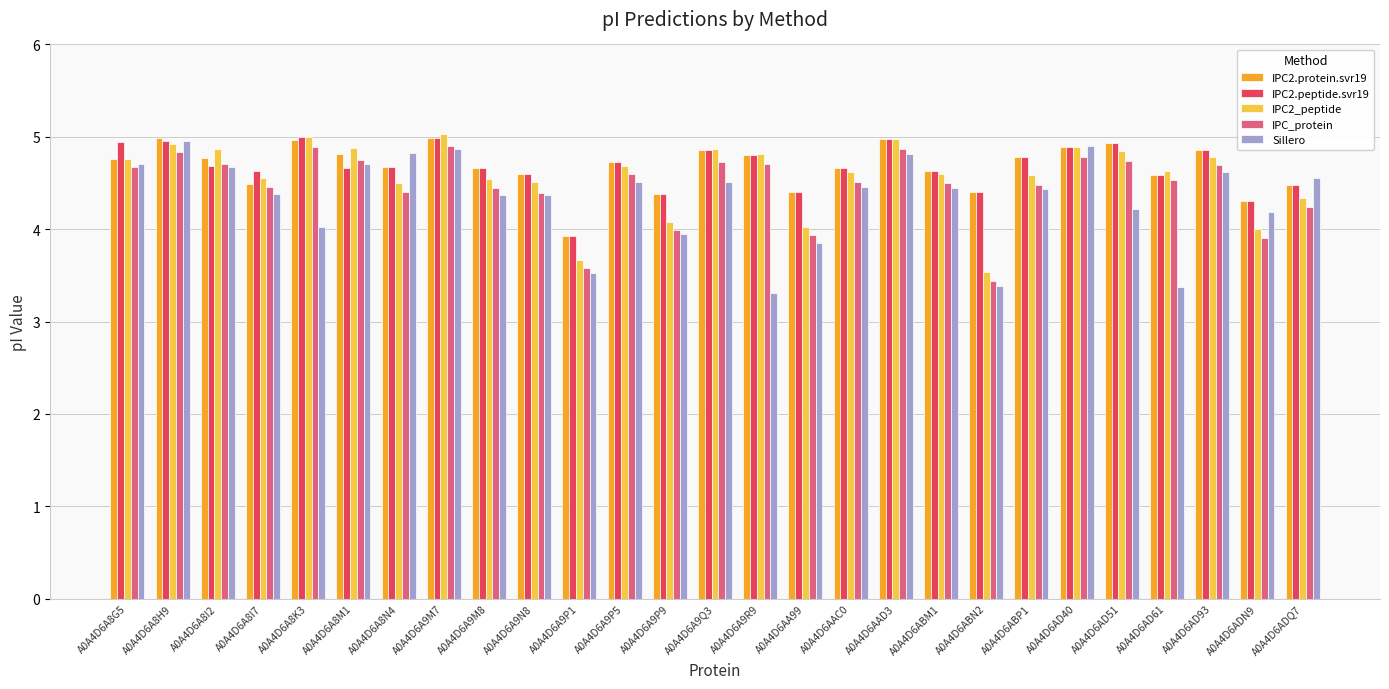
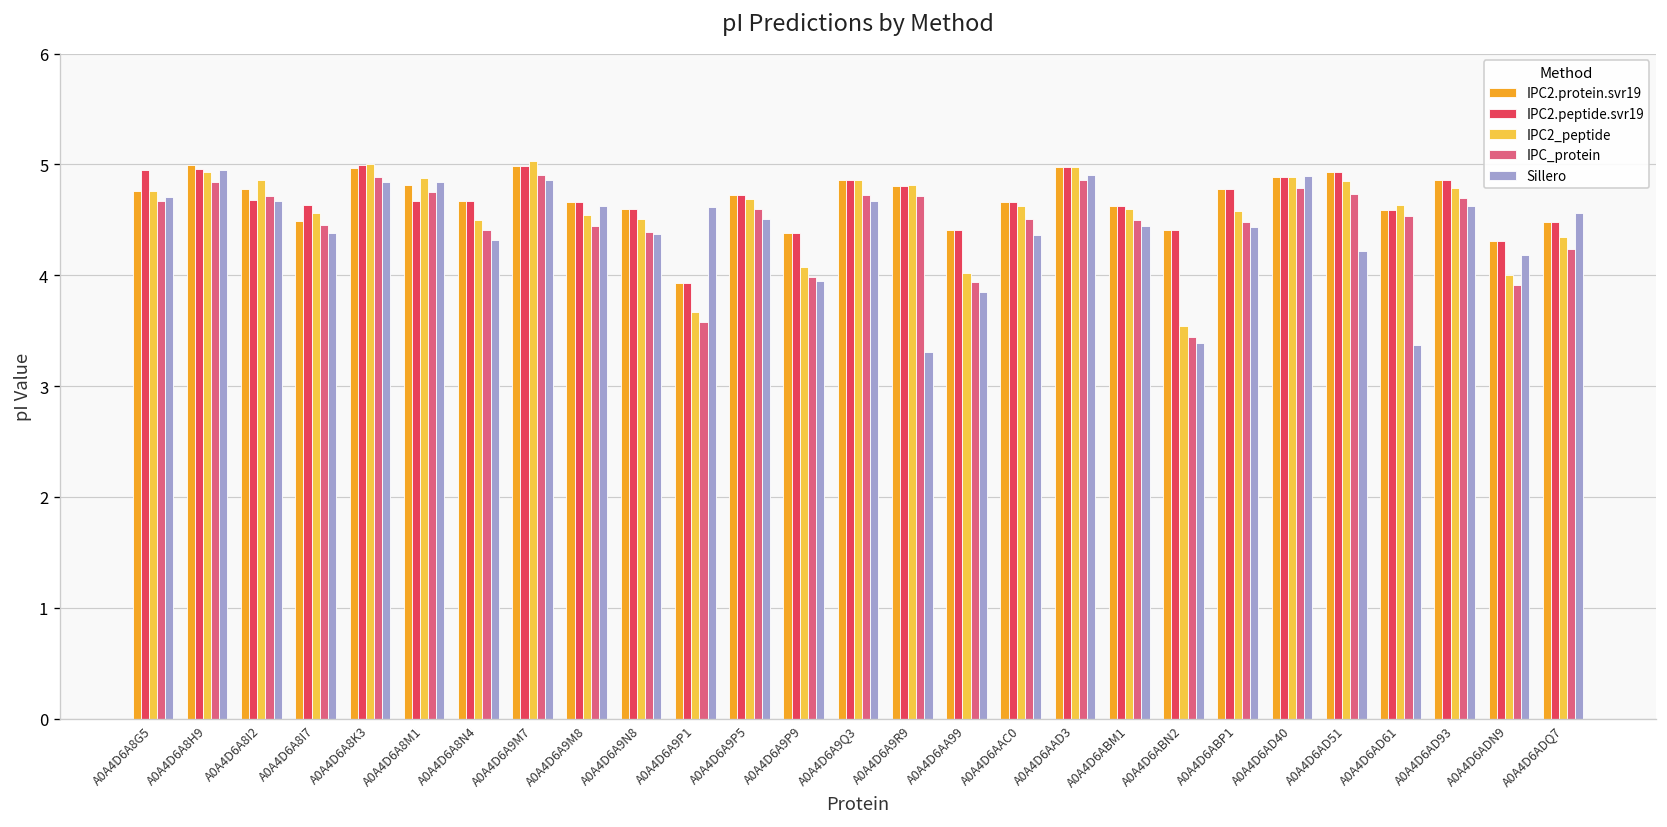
Sillero, A0A4D6A8K3: 4.0 -> 4.8
Sillero, A0A4D6A8M1: 4.7 -> 4.8
Sillero, A0A4D6A8N4: 4.8 -> 4.3
Sillero, A0A4D6A9M8: 4.4 -> 4.6
Sillero, A0A4D6A9P1: 3.5 -> 4.6
Sillero, A0A4D6A9Q3: 4.5 -> 4.7
Sillero, A0A4D6AAC0: 4.5 -> 4.4
Sillero, A0A4D6AAD3: 4.8 -> 4.9
